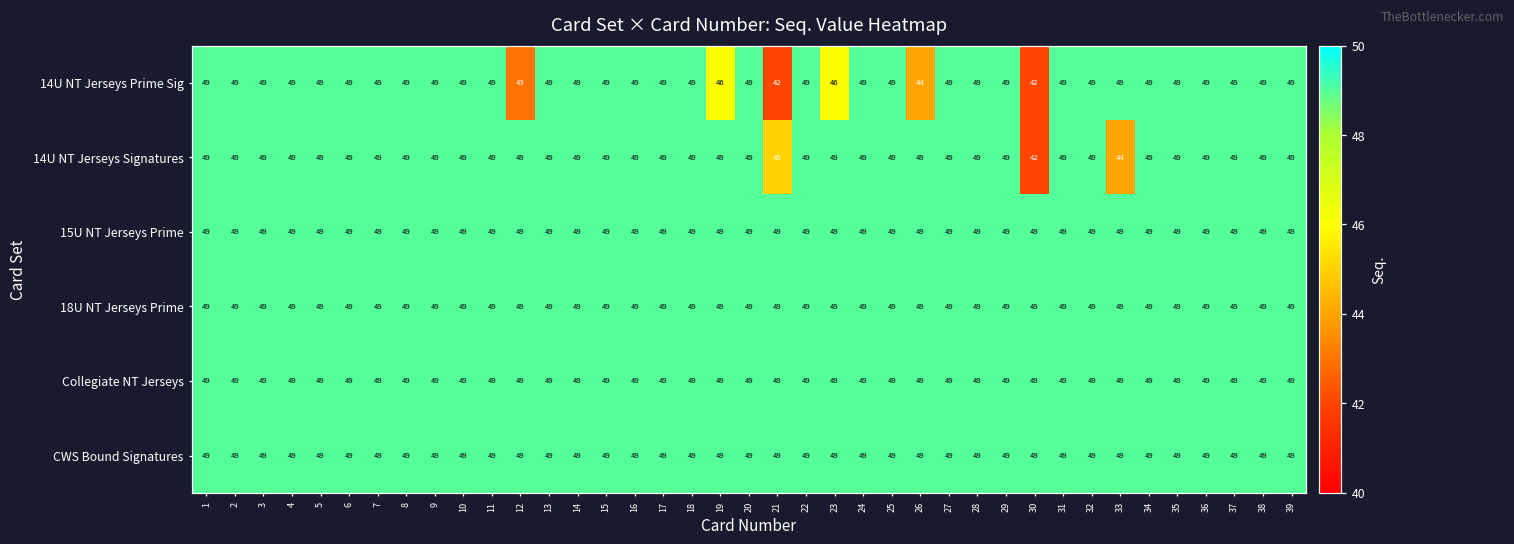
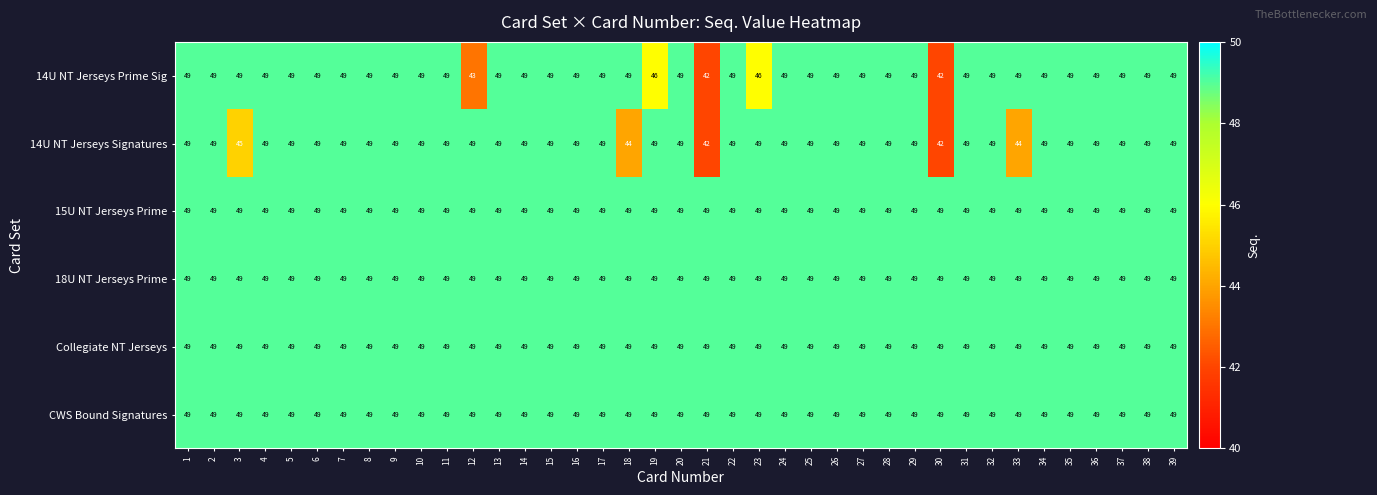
14U NT Jerseys Prime Sig, 26: 44 -> 49
14U NT Jerseys Signatures, 3: 49 -> 45
14U NT Jerseys Signatures, 18: 49 -> 44
14U NT Jerseys Signatures, 21: 45 -> 42
